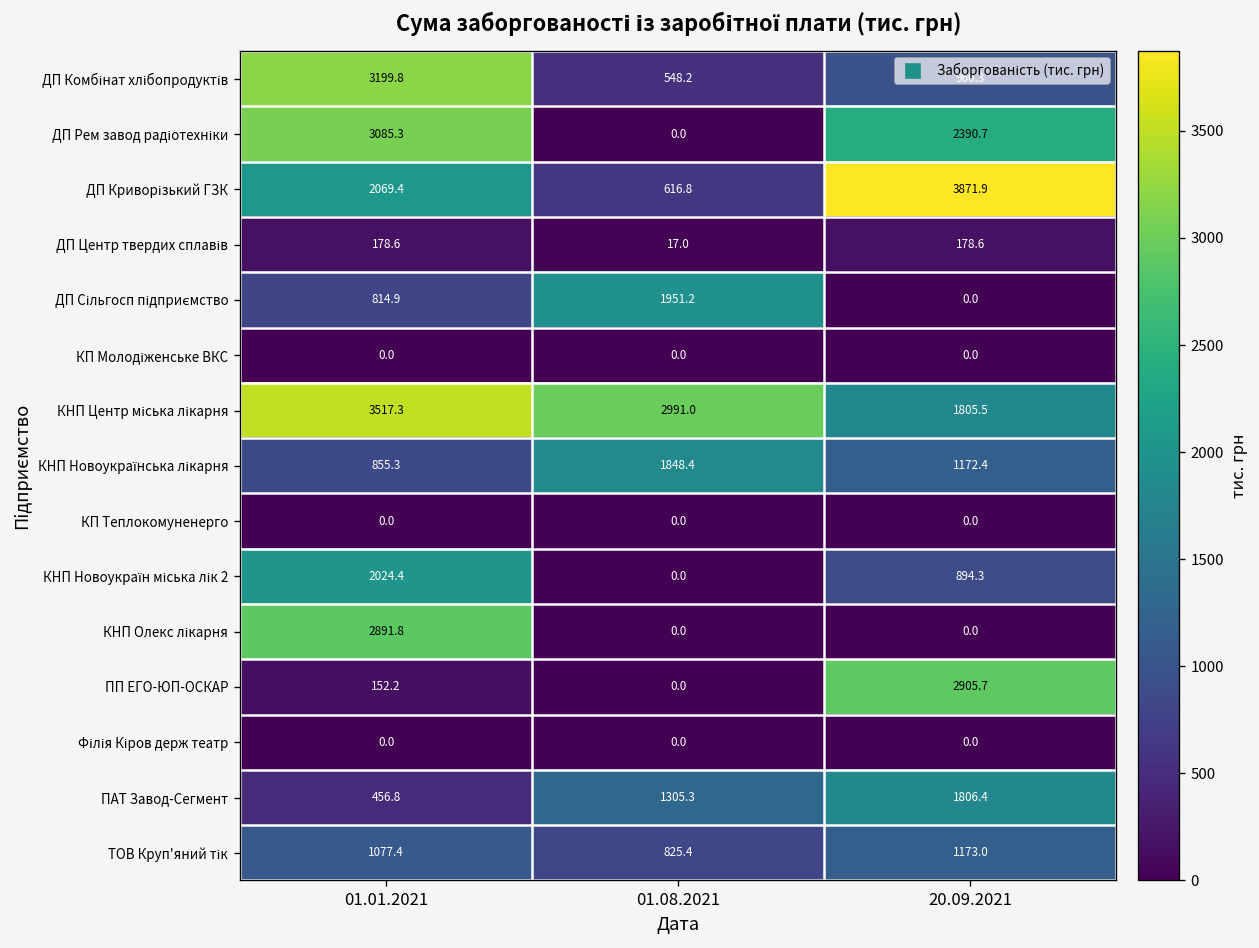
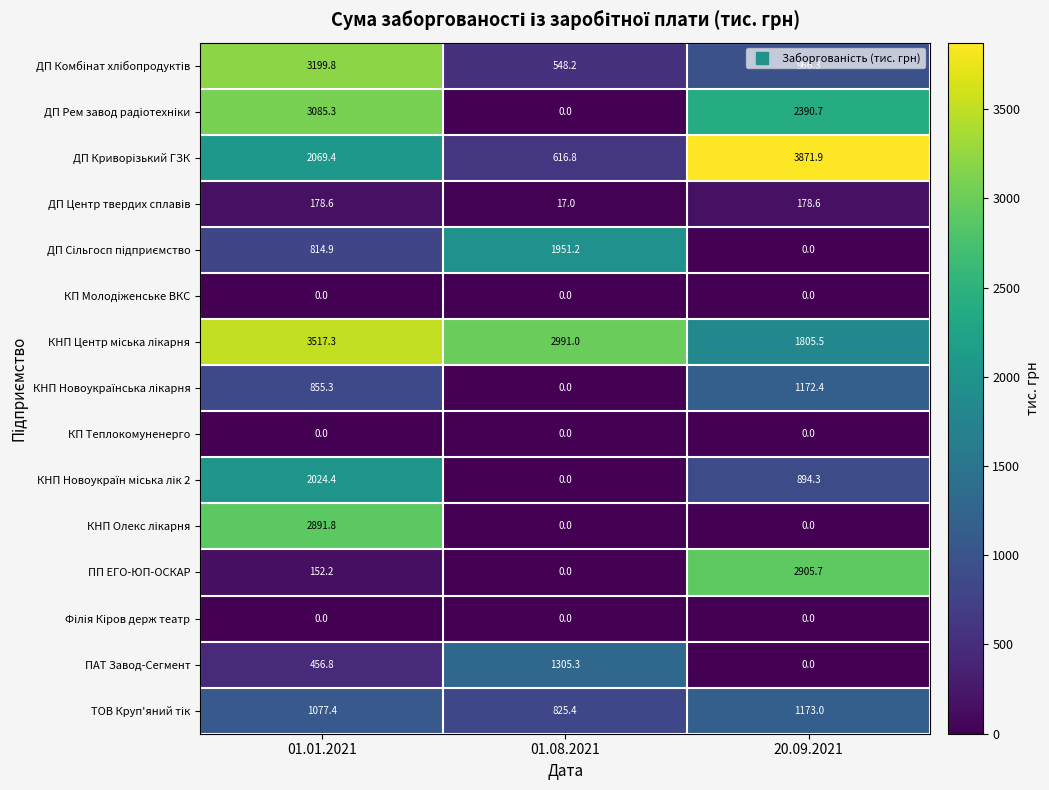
КНП Новоукраїнська лікарня, 01.08.2021: 1848.4 -> 0.0
ПАТ Завод-Сегмент, 20.09.2021: 1806.4 -> 0.0
